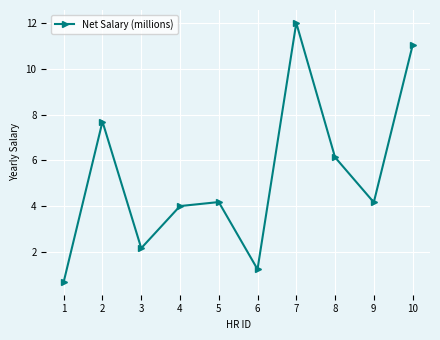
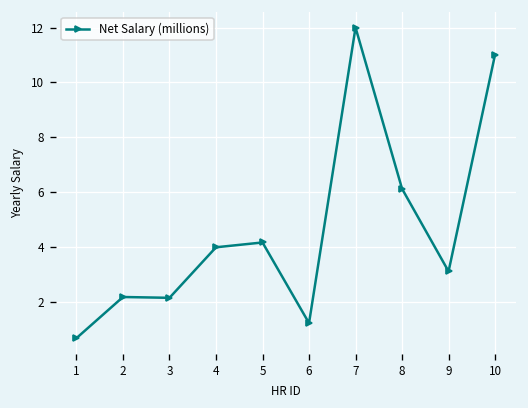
2: 7.7 -> 2.2
9: 4.2 -> 3.1
